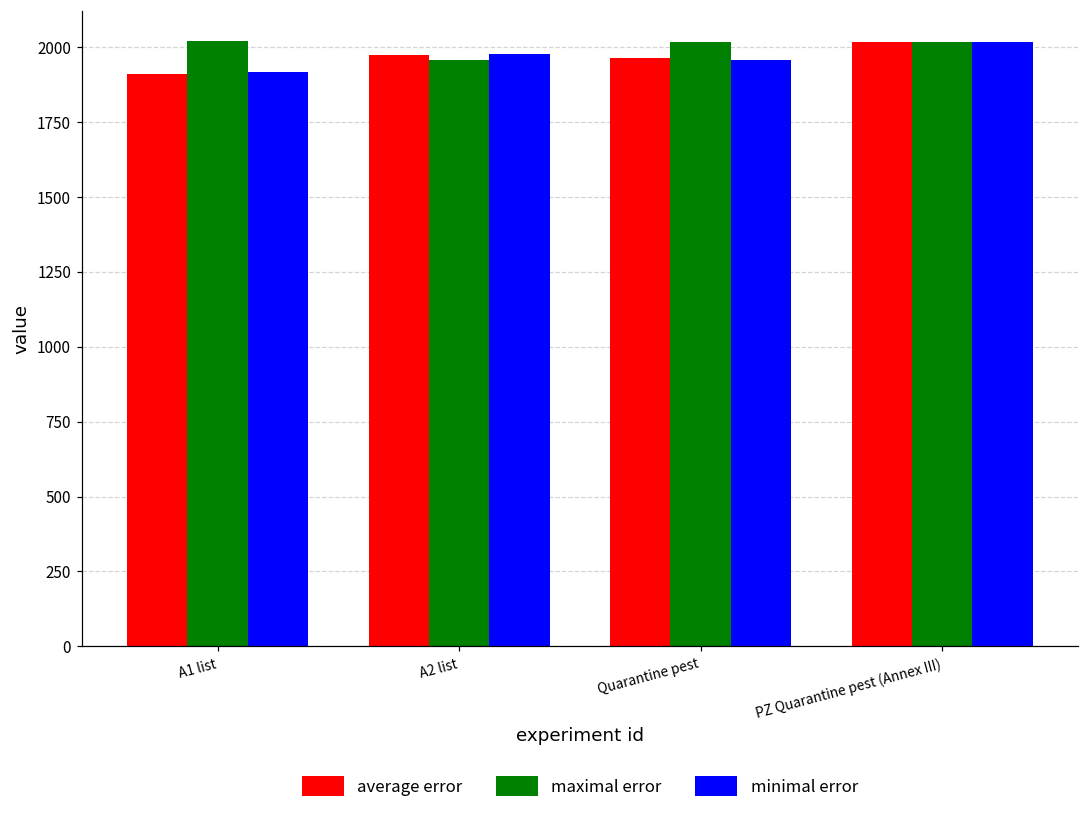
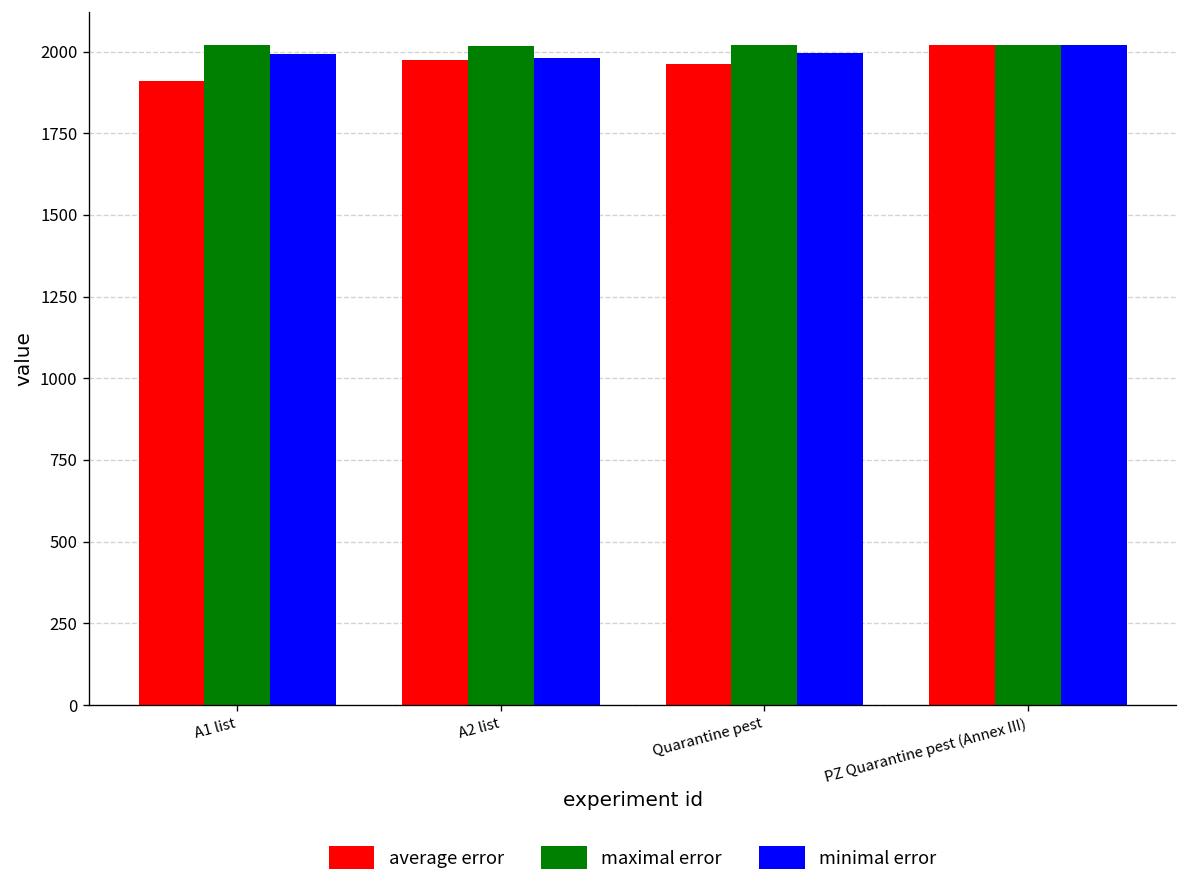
minimal error, A1 list: 1920 -> 1990
maximal error, A2 list: 1960 -> 2020
minimal error, Quarantine pest: 1960 -> 2000
